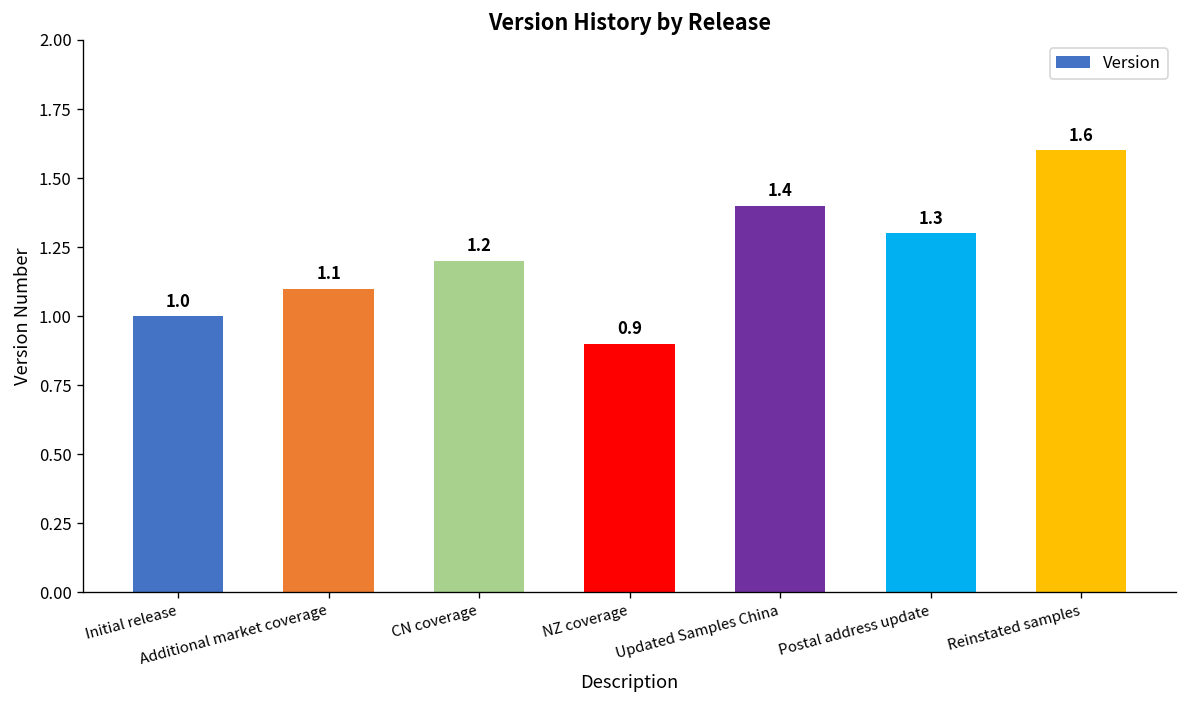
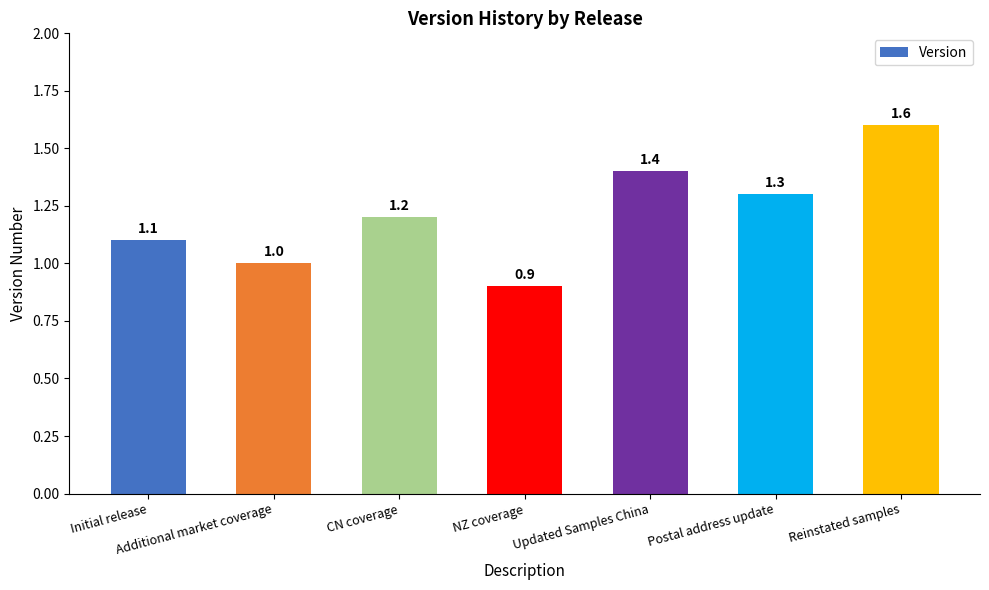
Initial release: 1.0 -> 1.1
Additional market coverage: 1.1 -> 1.0
